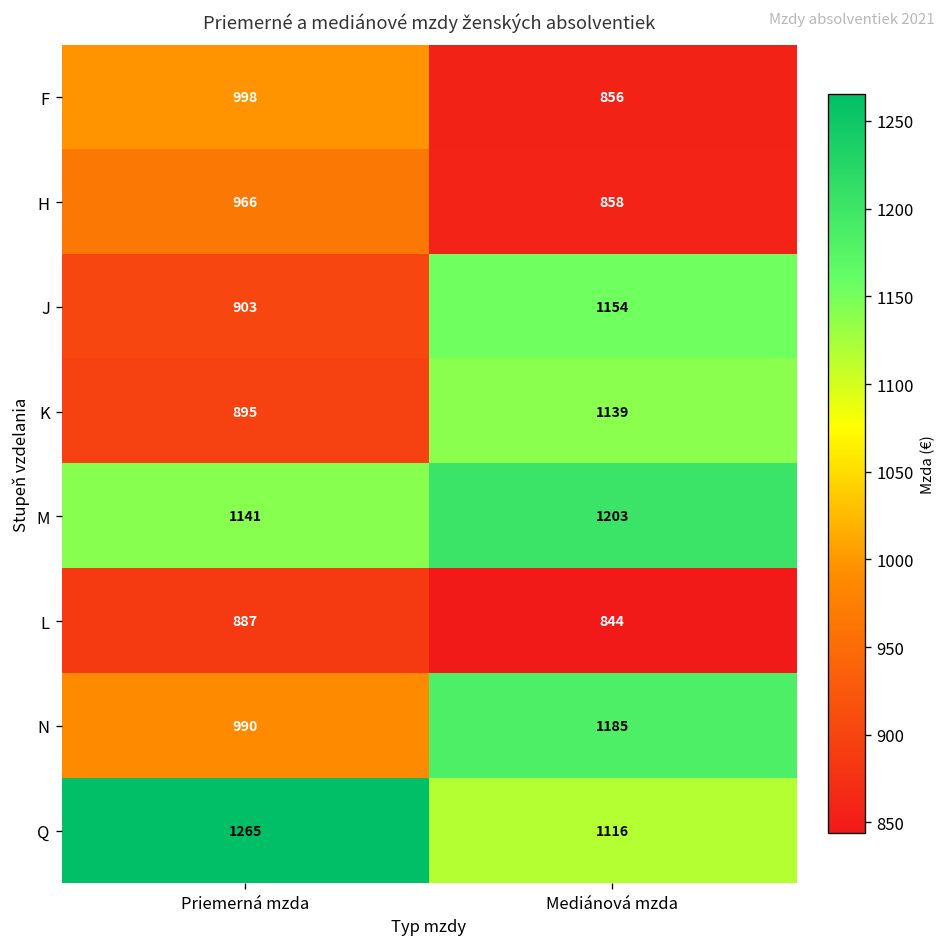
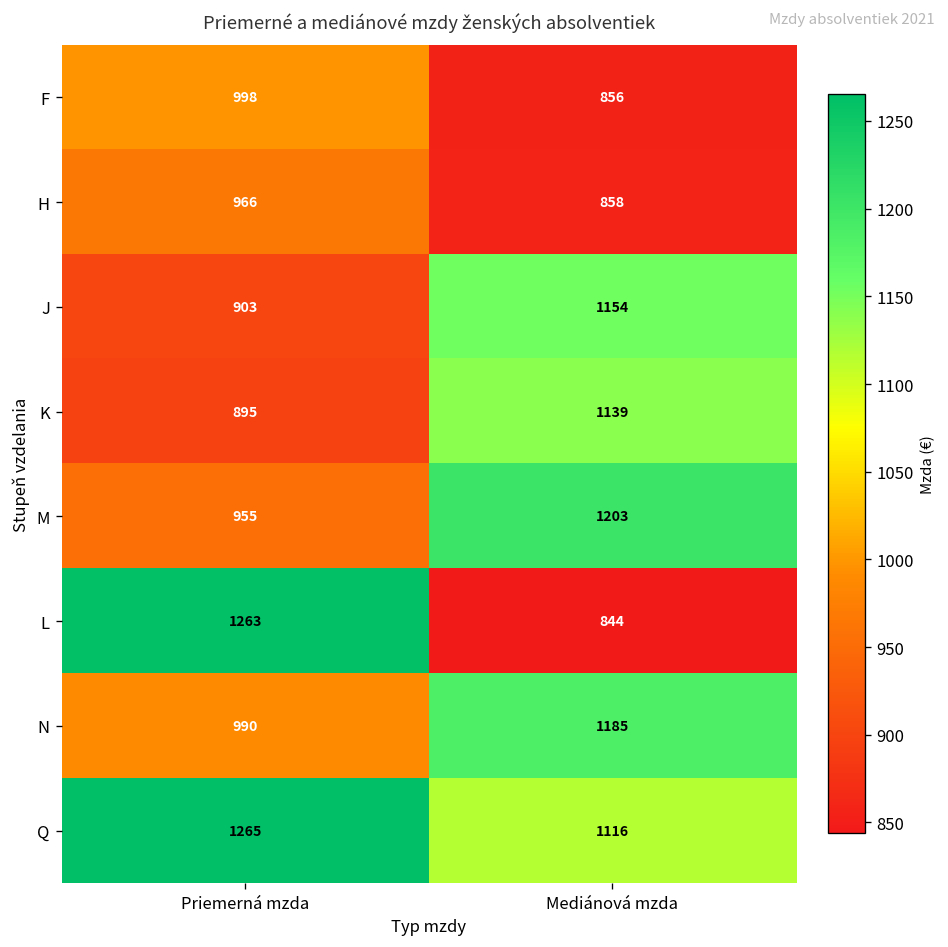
M, Priemerná mzda: 1141 -> 955
L, Priemerná mzda: 887 -> 1263
